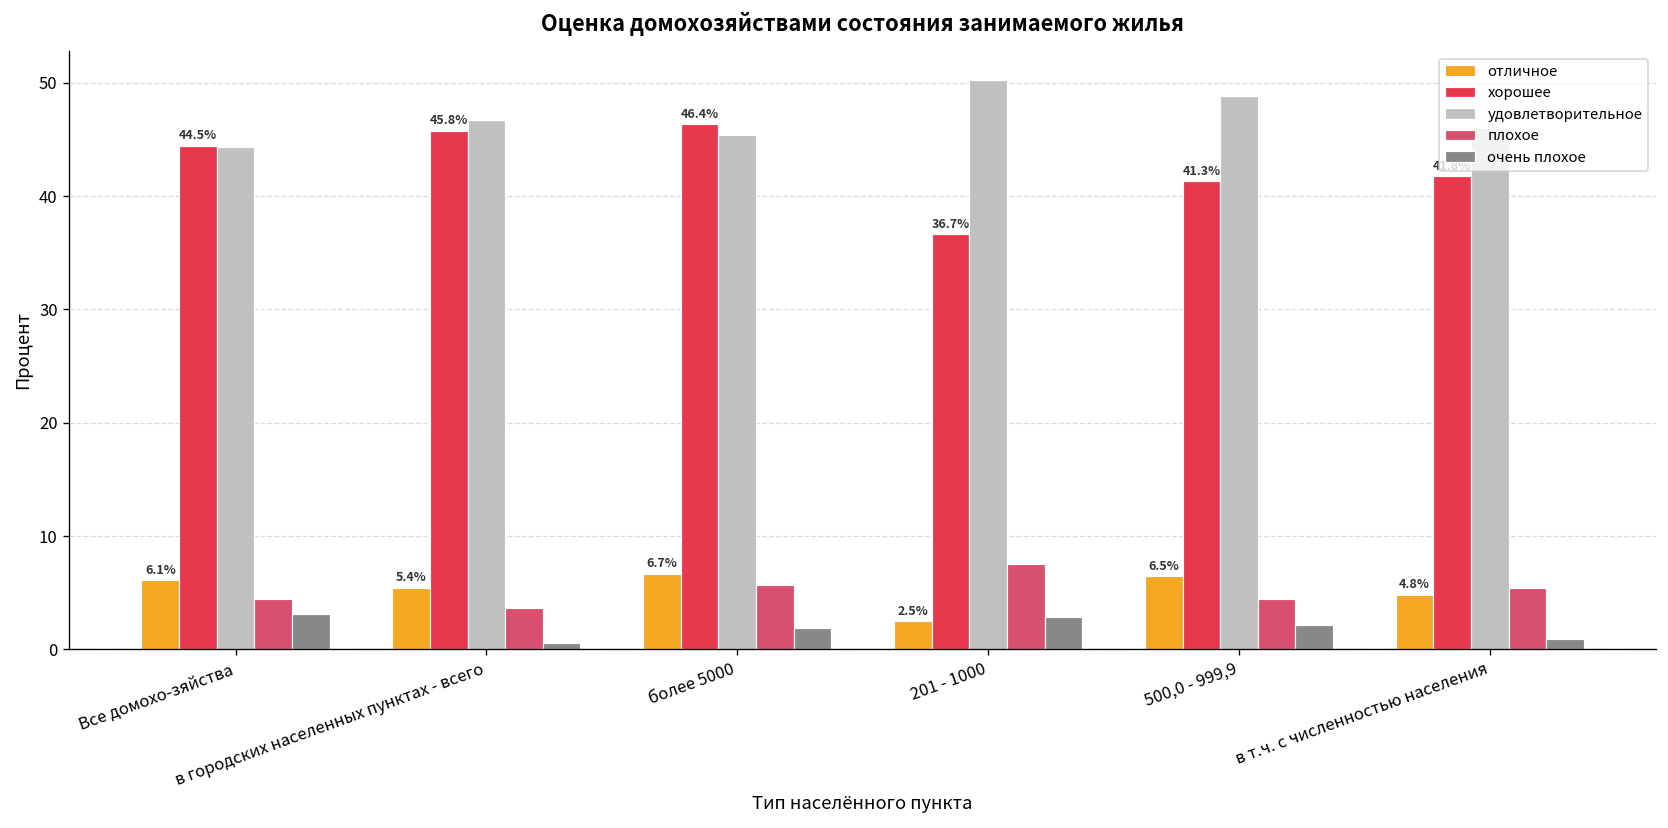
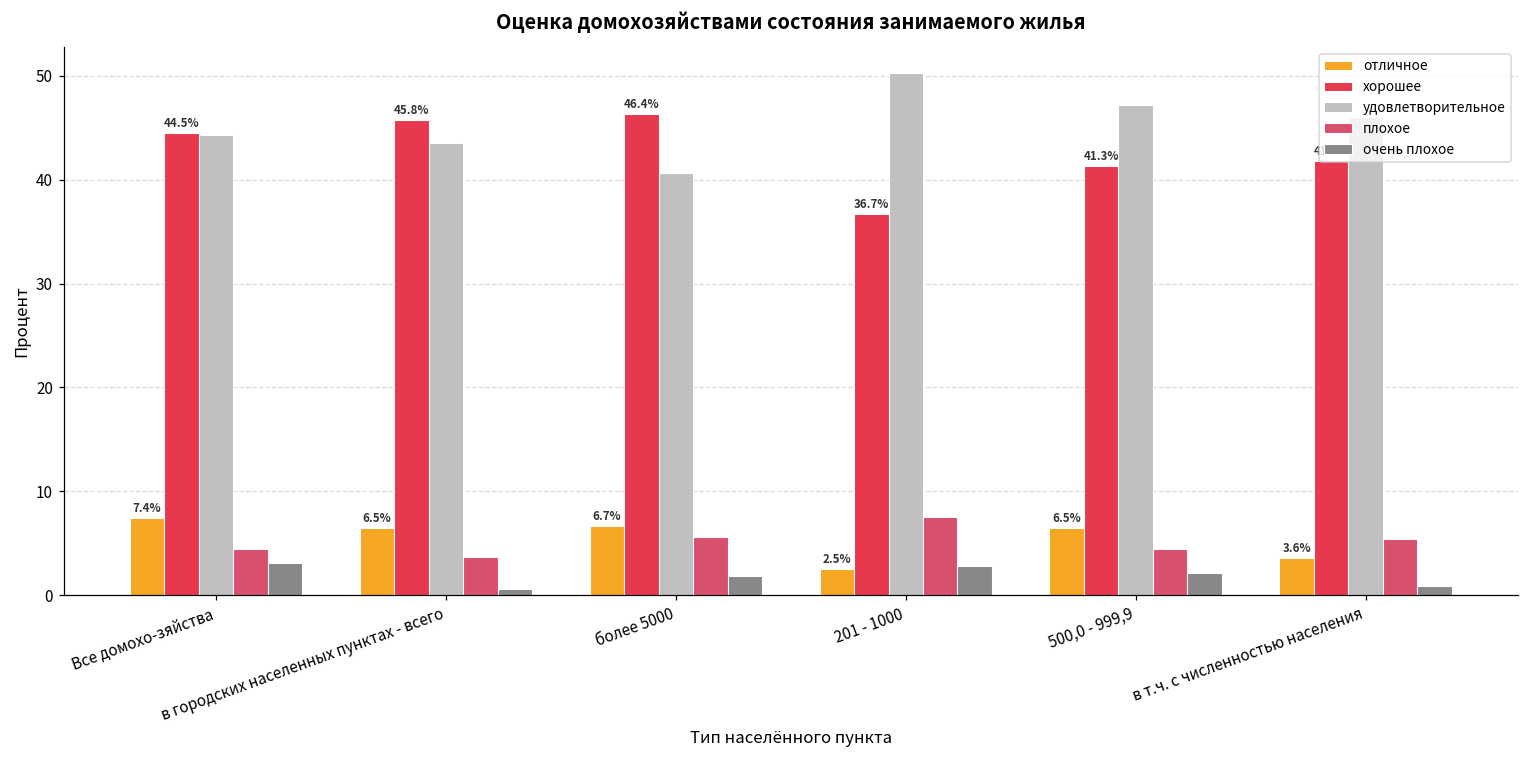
отличное, Все домохо-зяйства: 6.1% -> 7.4%
отличное, в городских населенных пунктах - всего: 5.4% -> 6.5%
удовлетворительное, в городских населенных пунктах - всего: 47 -> 44
удовлетворительное, более 5000: 45 -> 41
удовлетворительное, 500,0 - 999,9: 49 -> 47
отличное, в т.ч. с численностью населения: 4.8% -> 3.6%
